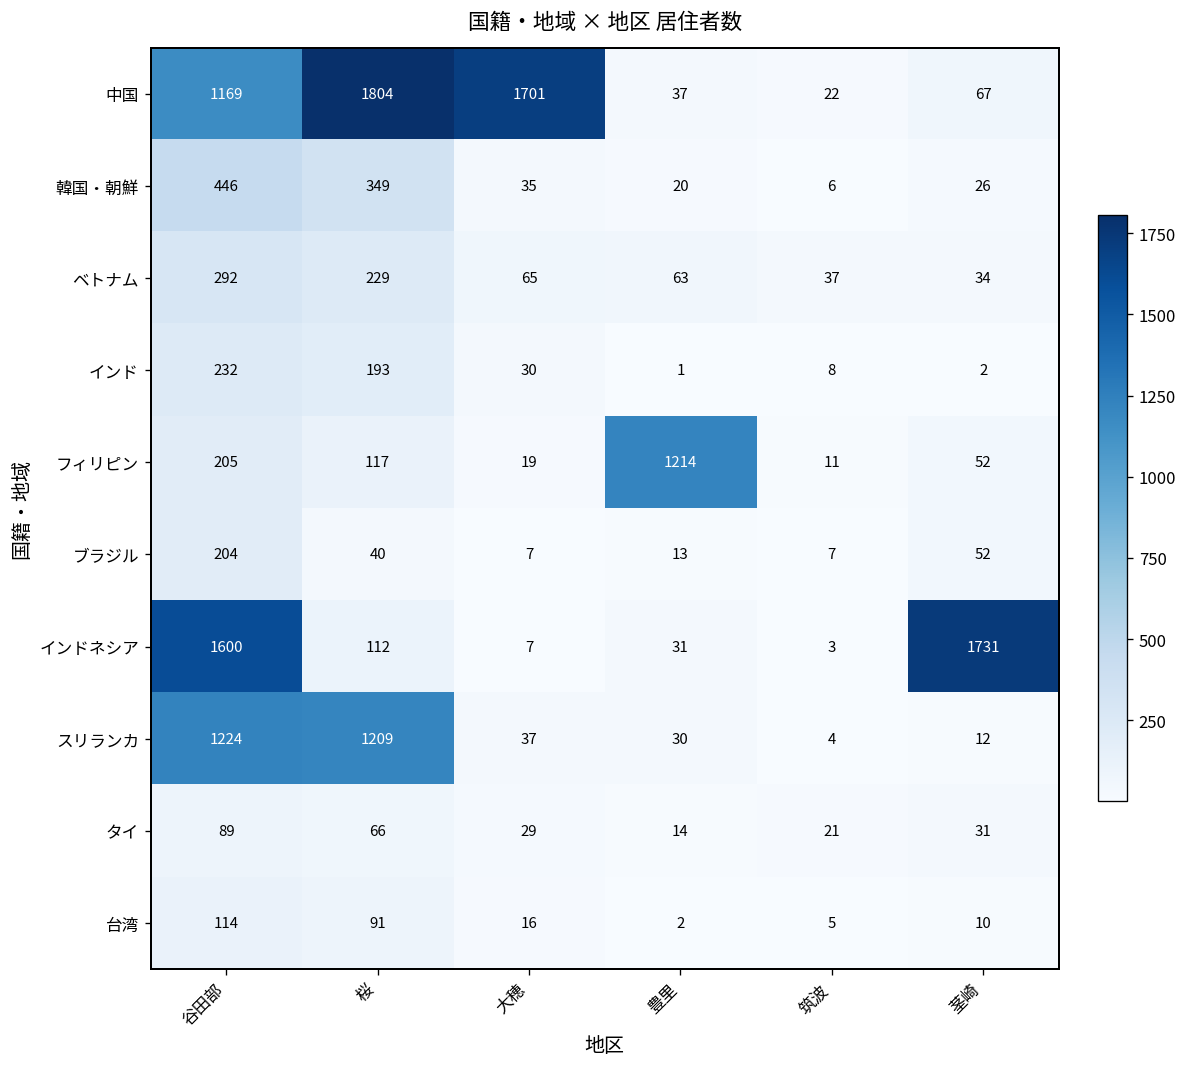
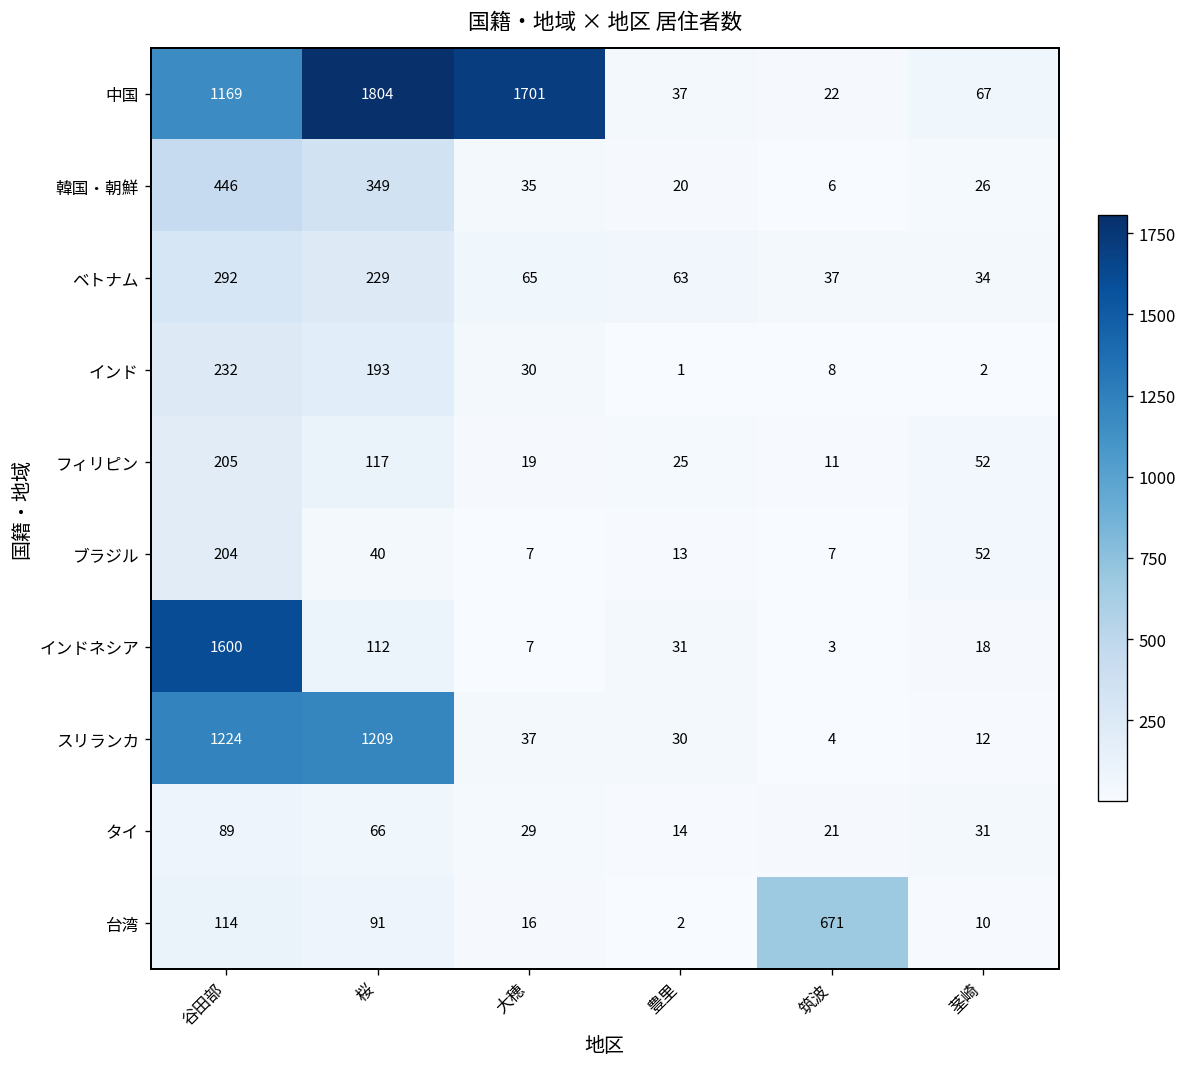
フィリピン, 豊里: 1214 -> 25
インドネシア, 茎崎: 1731 -> 18
台湾, 筑波: 5 -> 671
